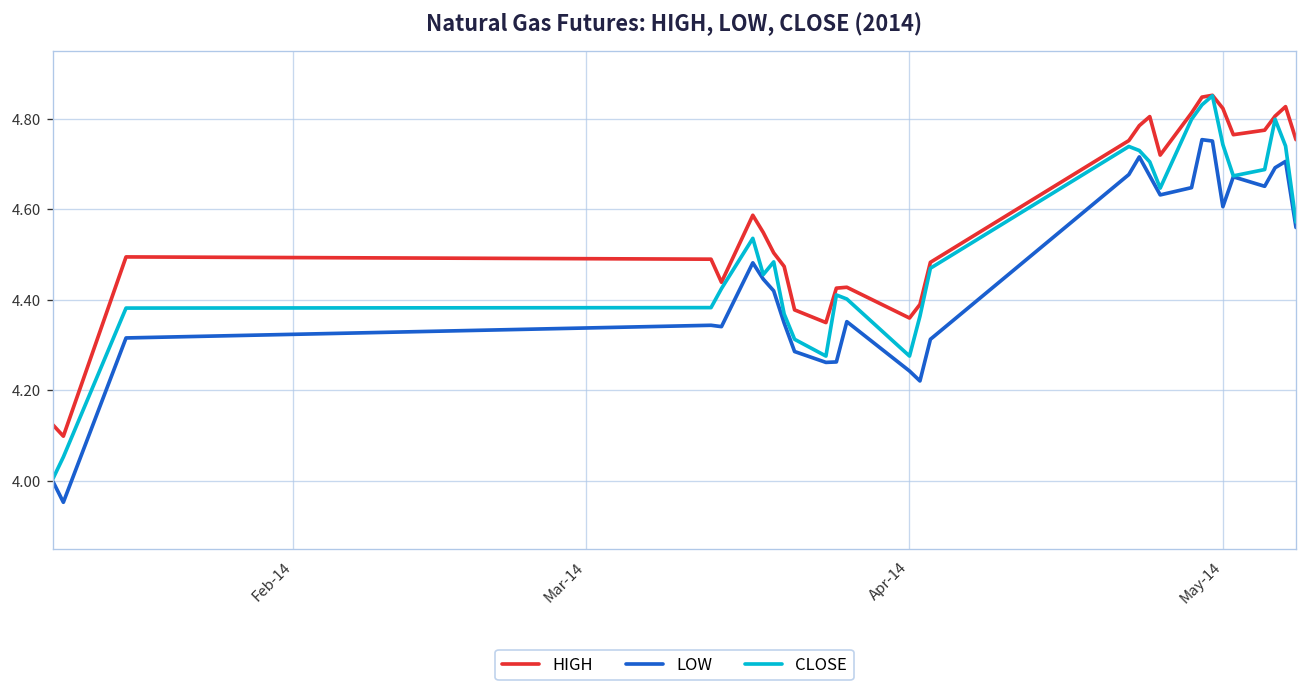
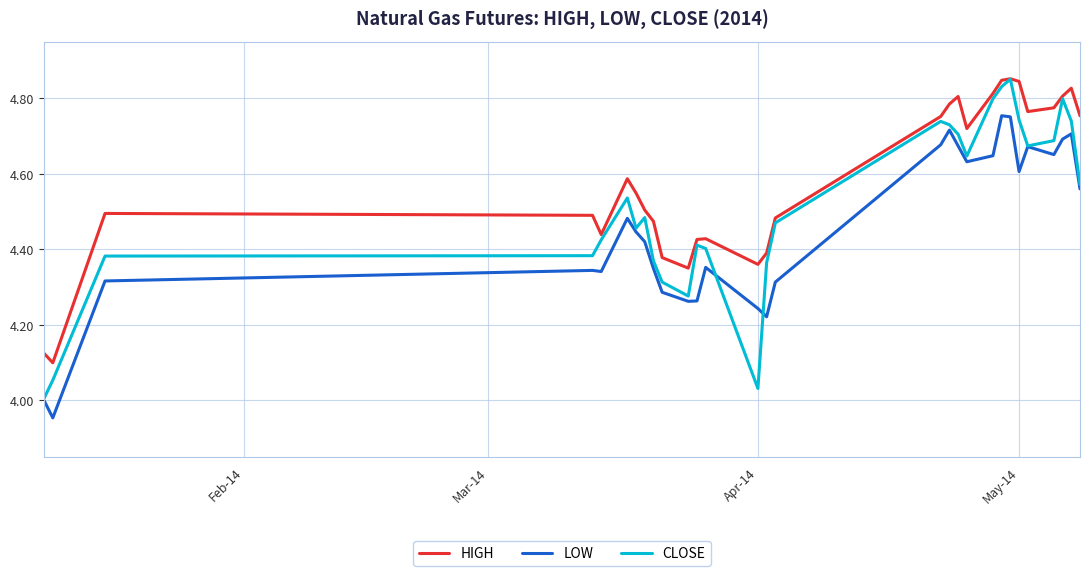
CLOSE, Apr-14: 4.28 -> 4.03
HIGH, May-14: 4.82 -> 4.85
